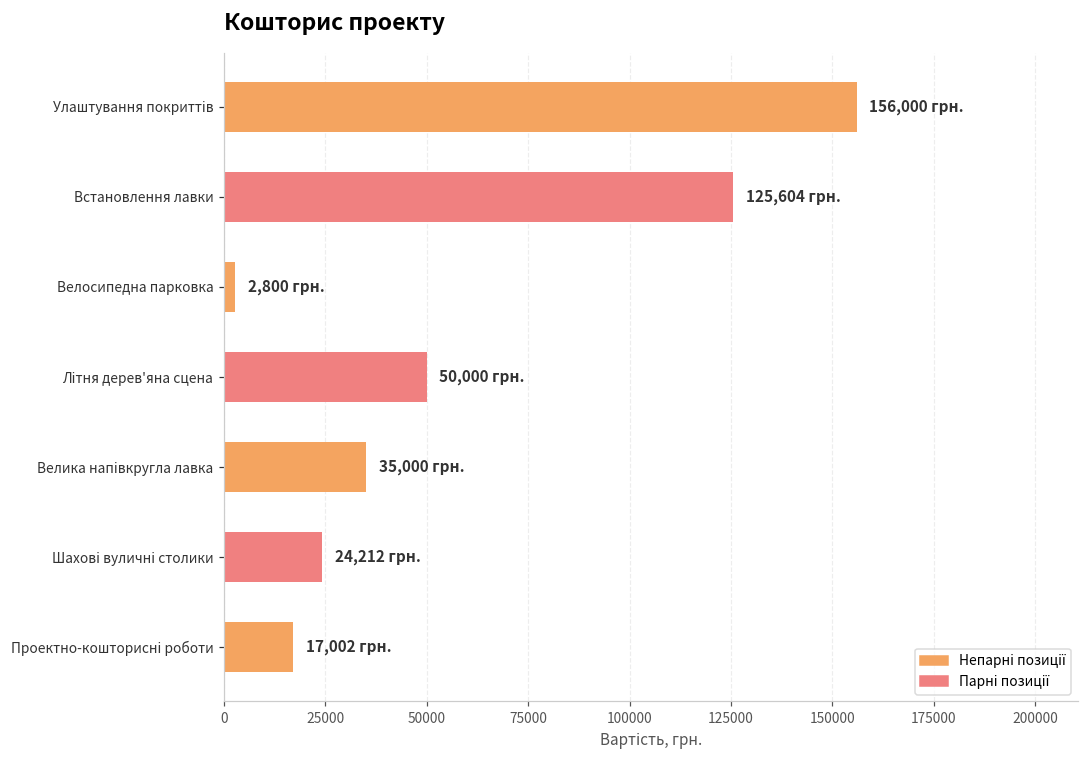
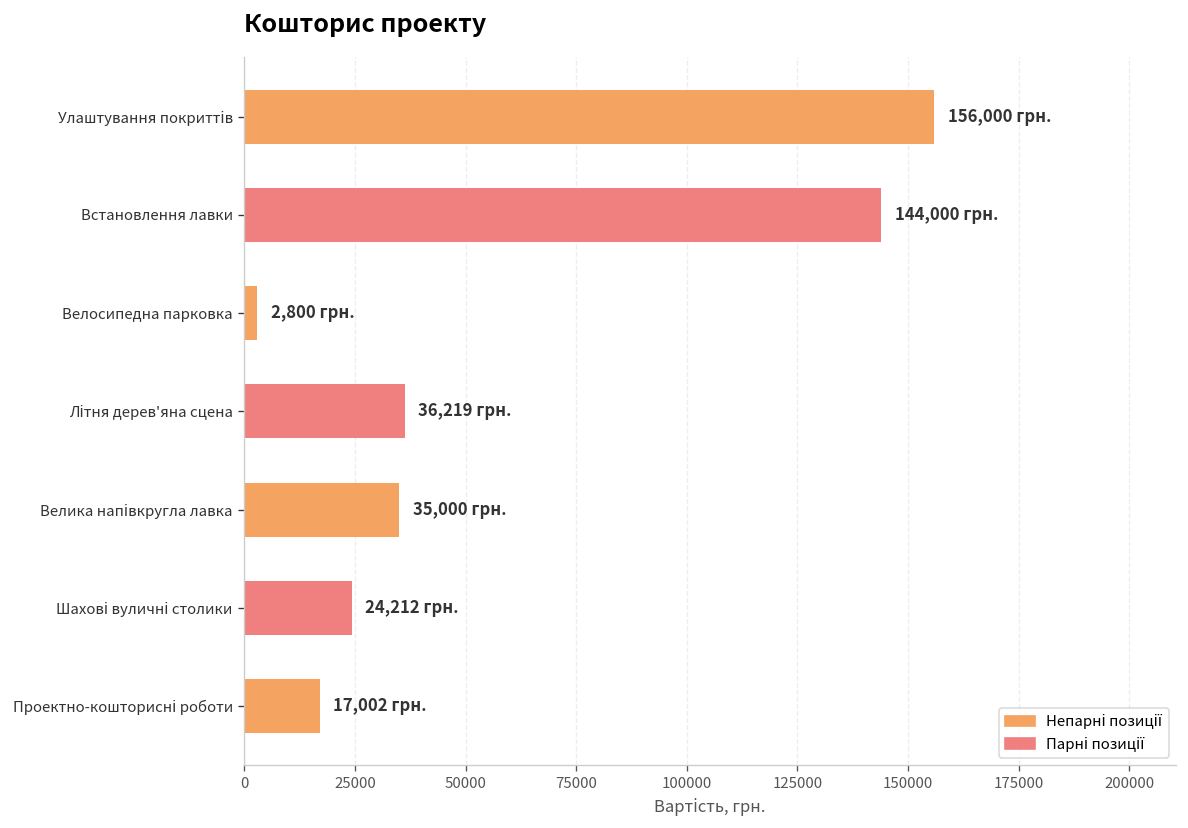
Встановлення лавки: 125,604 -> 144,000
Літня дерев'яна сцена: 50,000 -> 36,219
